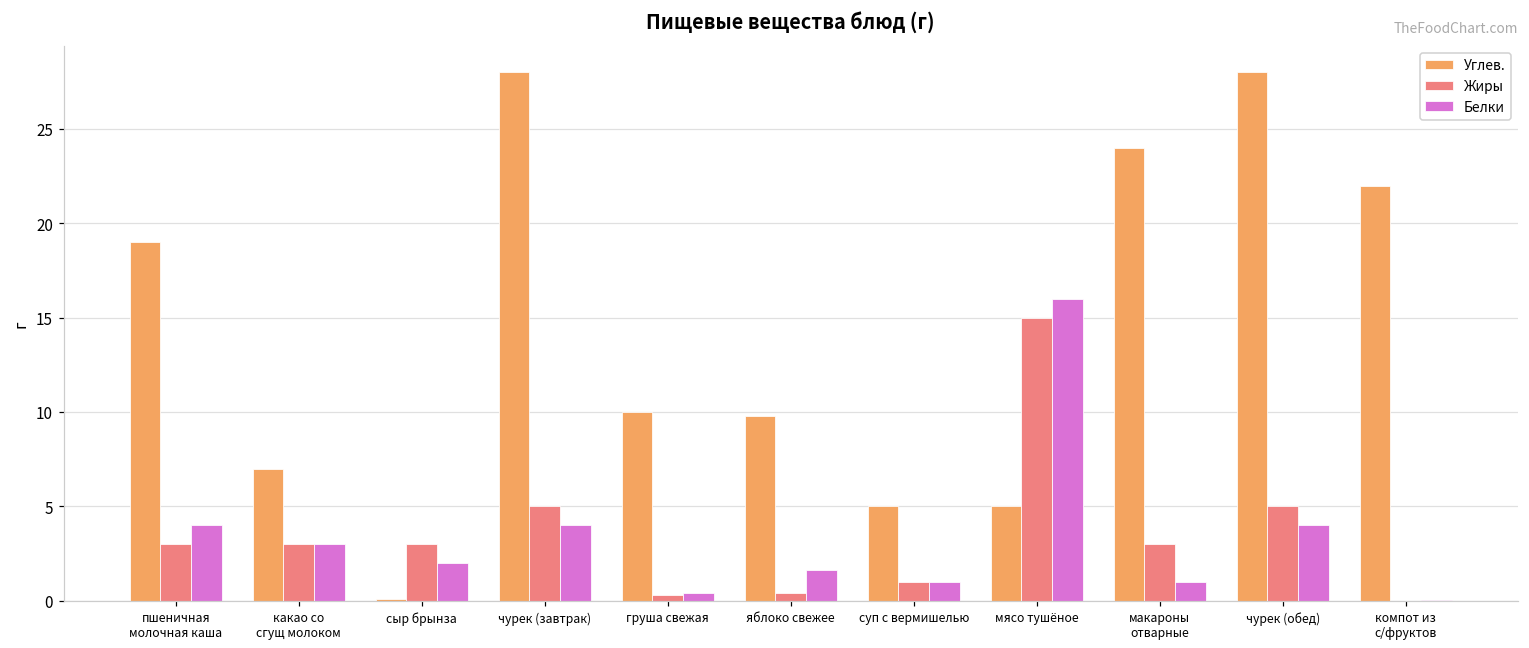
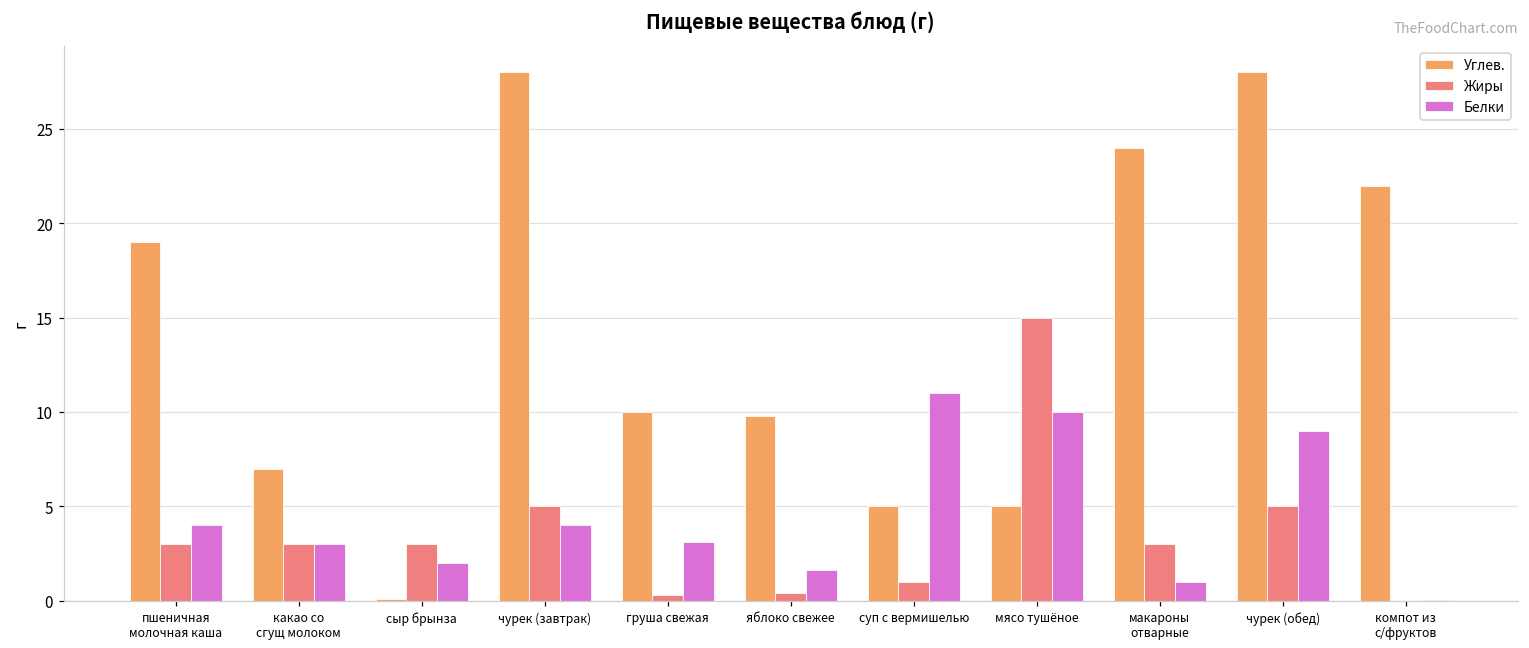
Белки, груша свежая: 0.4 -> 3.1
Белки, суп с вермишелью: 1 -> 11
Белки, мясо тушёное: 16 -> 10
Белки, чурек (обед): 4 -> 9
